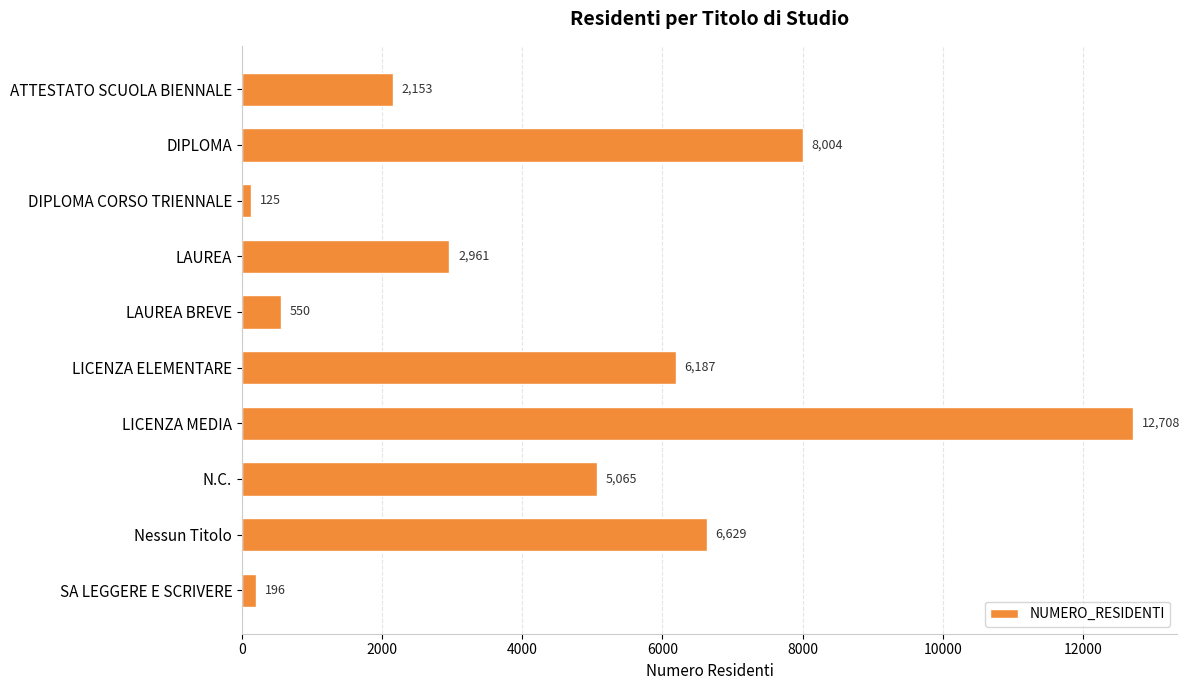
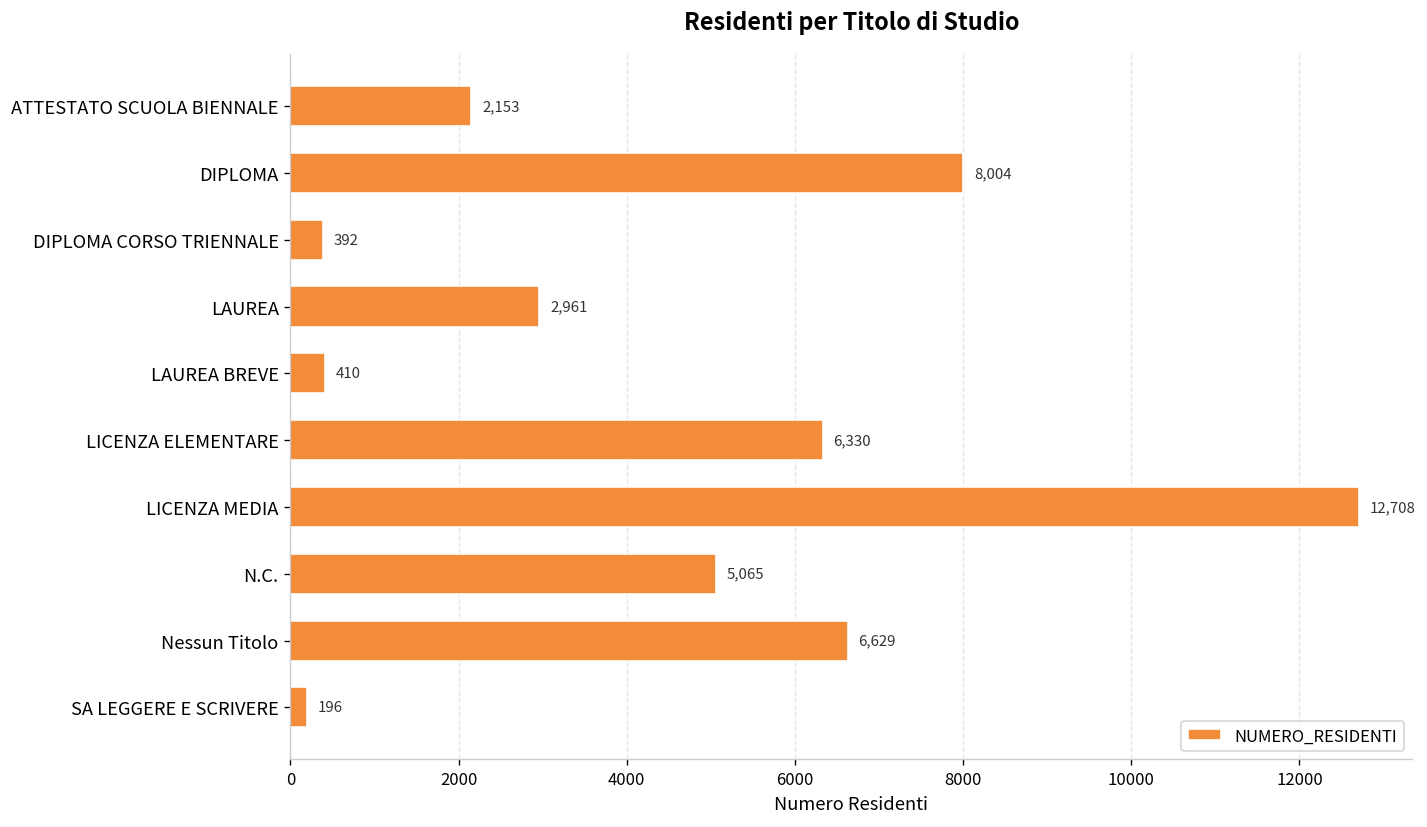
DIPLOMA CORSO TRIENNALE: 125 -> 392
LAUREA BREVE: 550 -> 410
LICENZA ELEMENTARE: 6,187 -> 6,330
